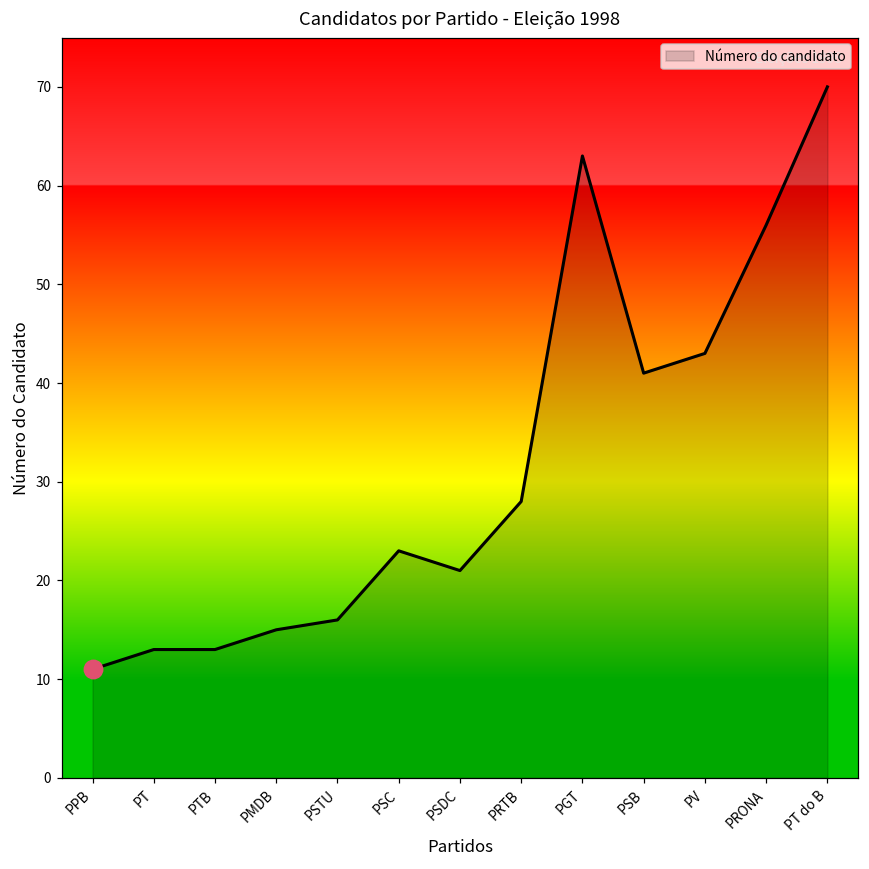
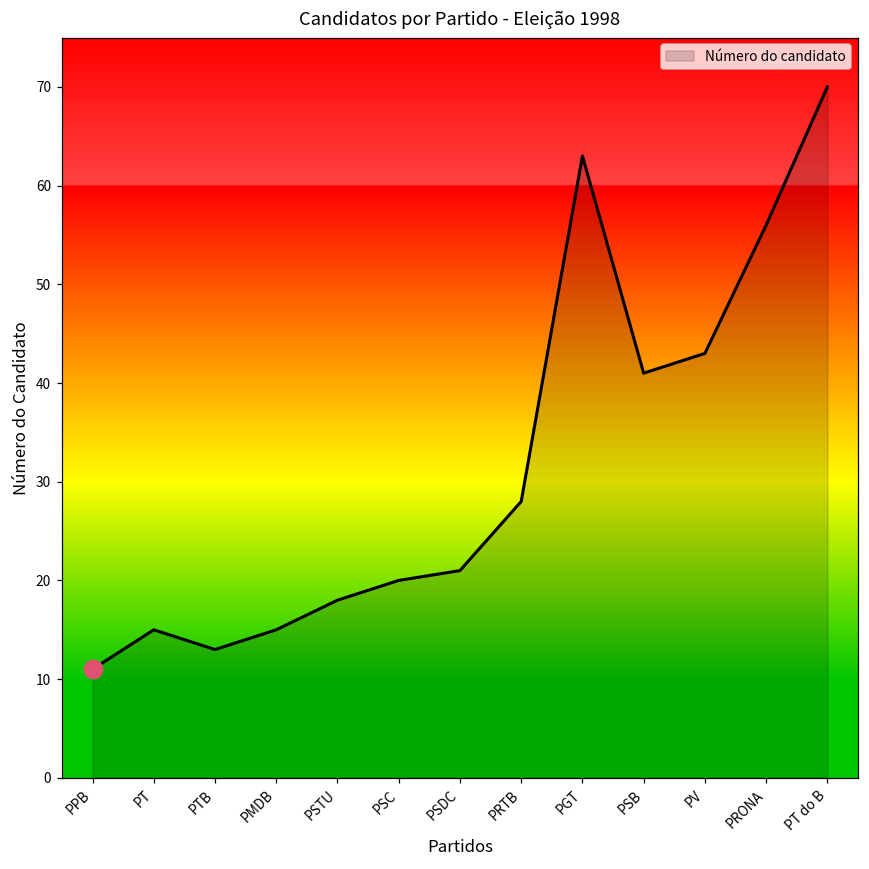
Número do candidato, PT: 13 -> 15
Número do candidato, PSTU: 16 -> 18
Número do candidato, PSC: 23 -> 20
